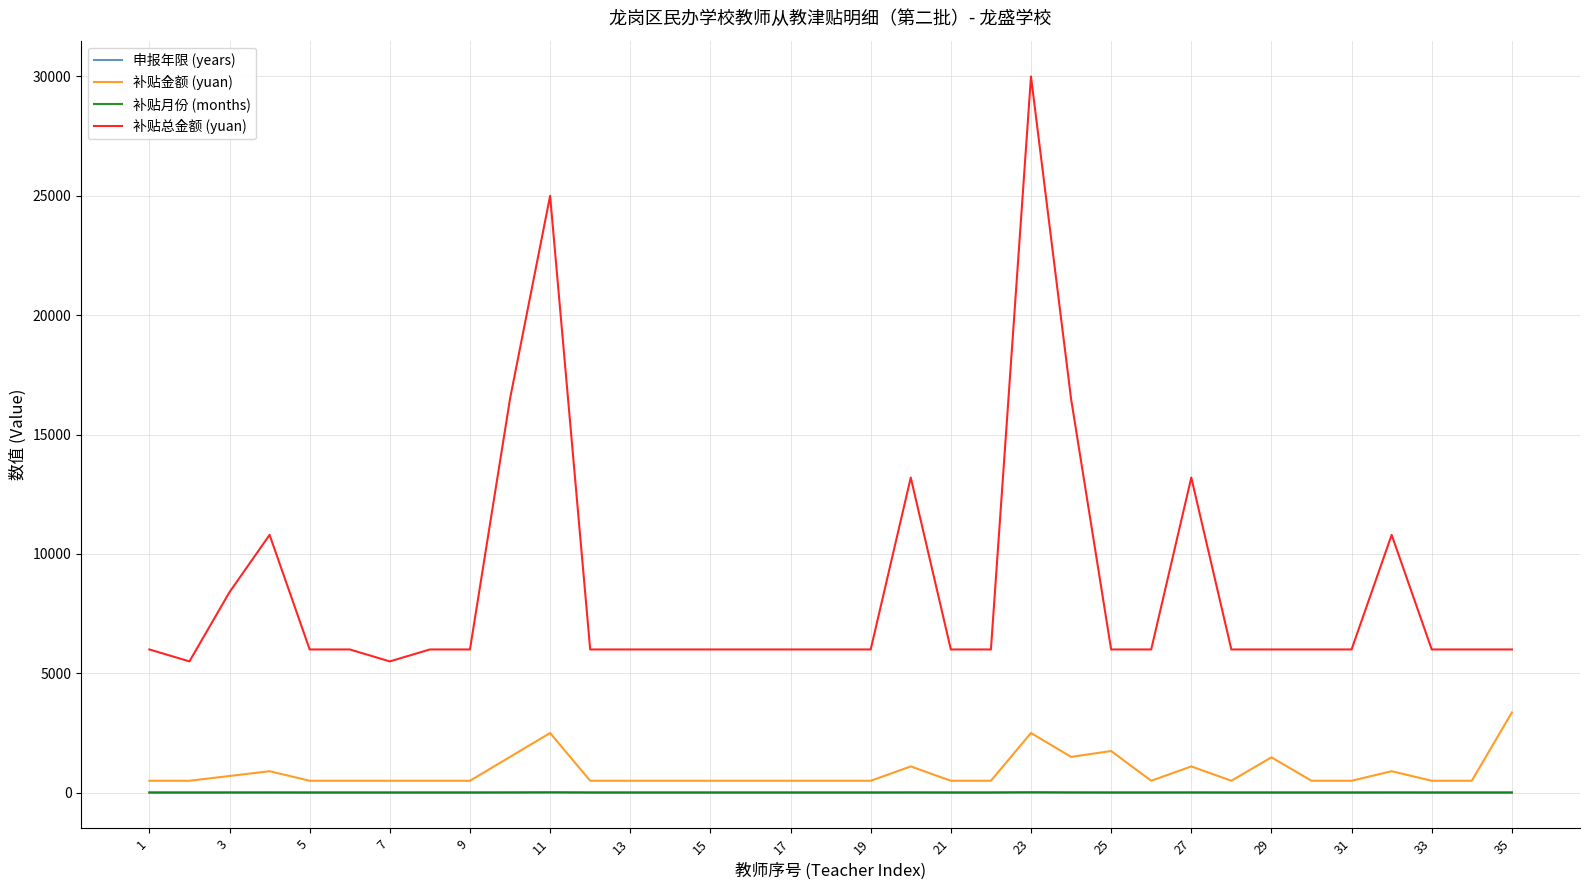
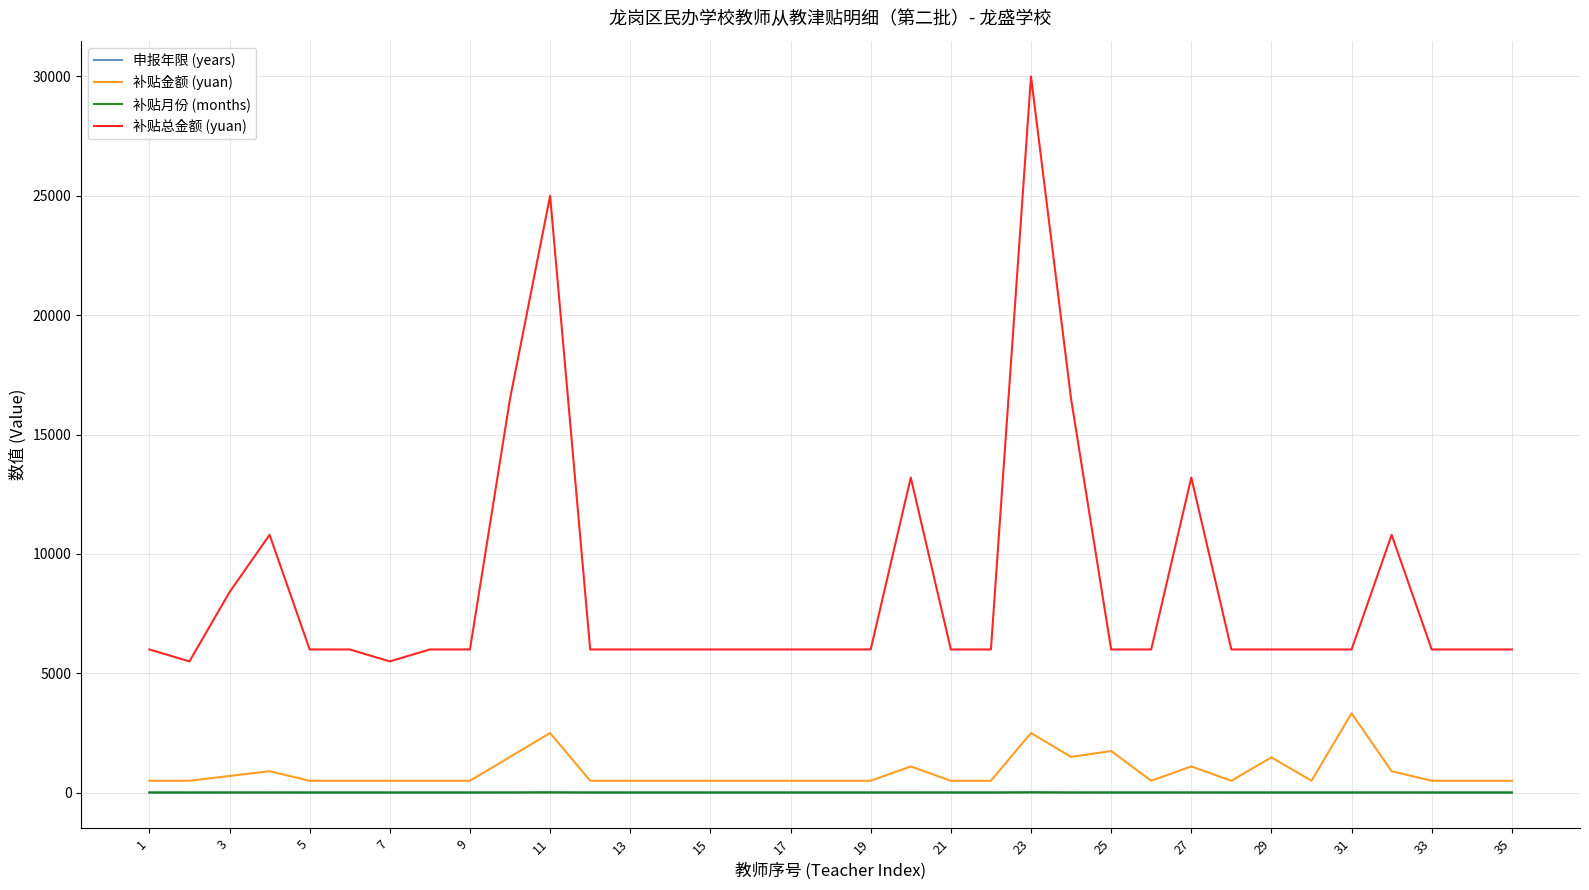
补贴金额 (yuan), 31: 500 -> 3300
补贴金额 (yuan), 35: 3400 -> 500
